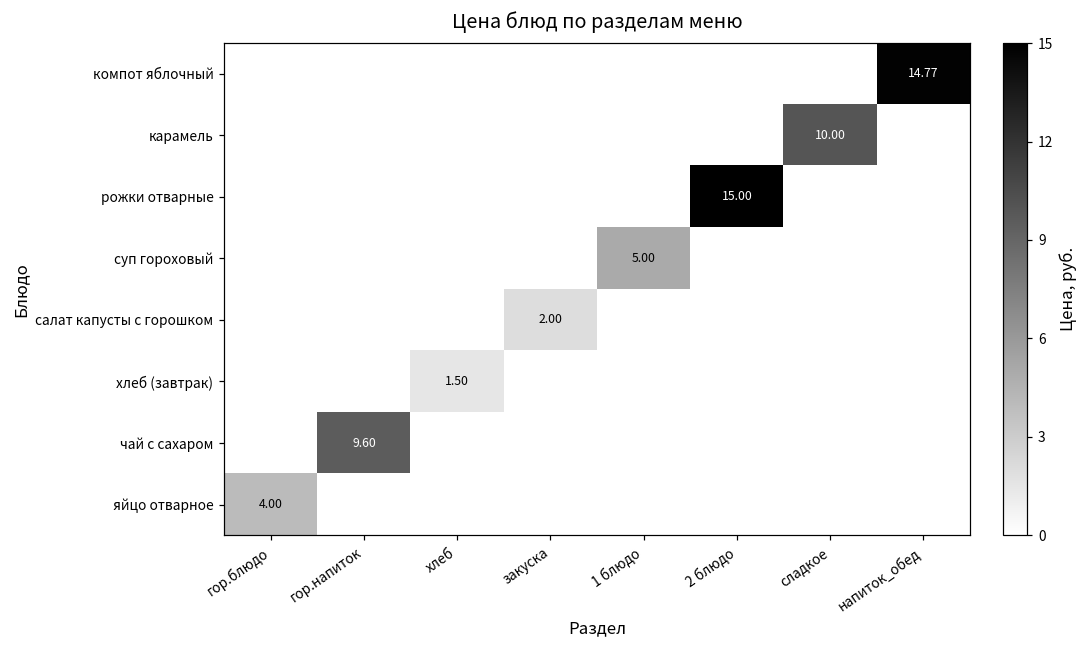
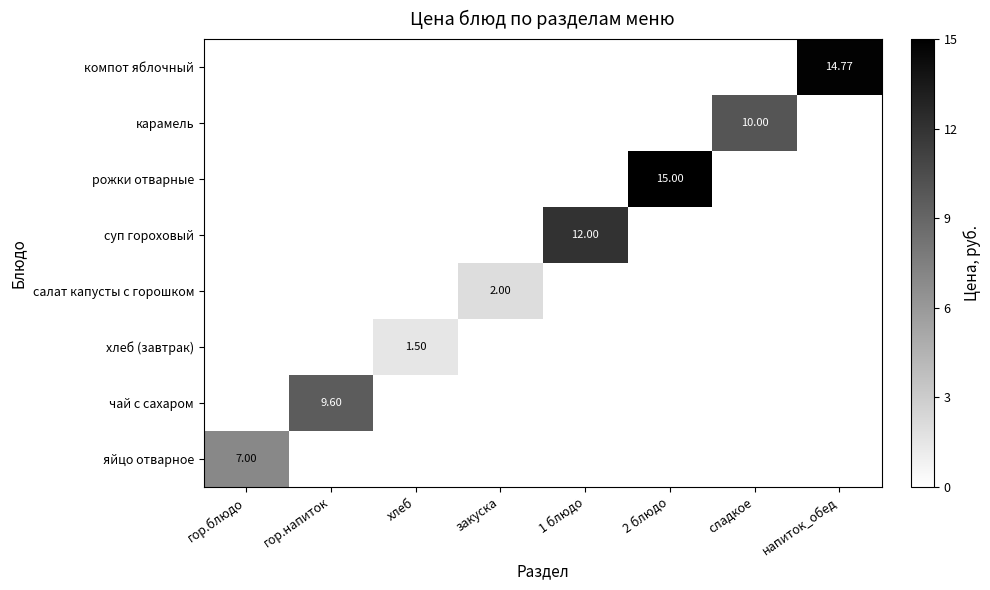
суп гороховый, 1 блюдо: 5.00 -> 12.00
яйцо отварное, гор.блюдо: 4.00 -> 7.00
